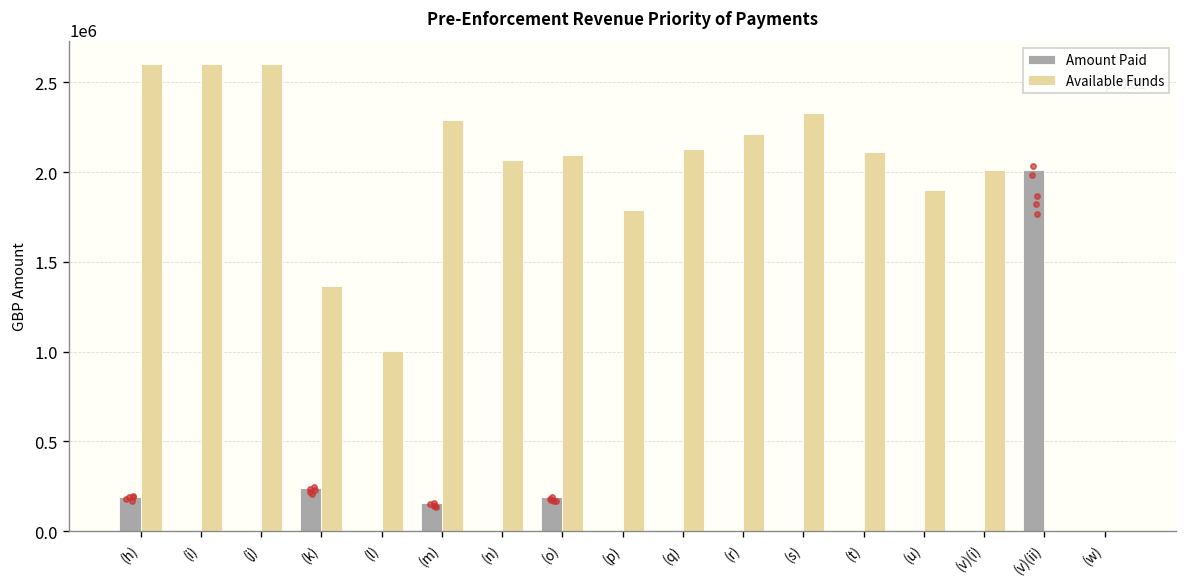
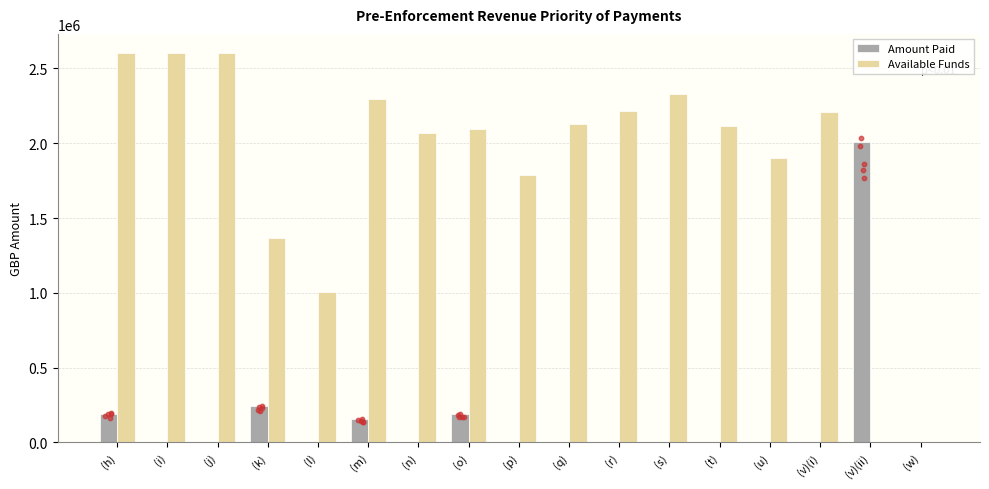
Available Funds, (v)(i): 2010000 -> 2210000
